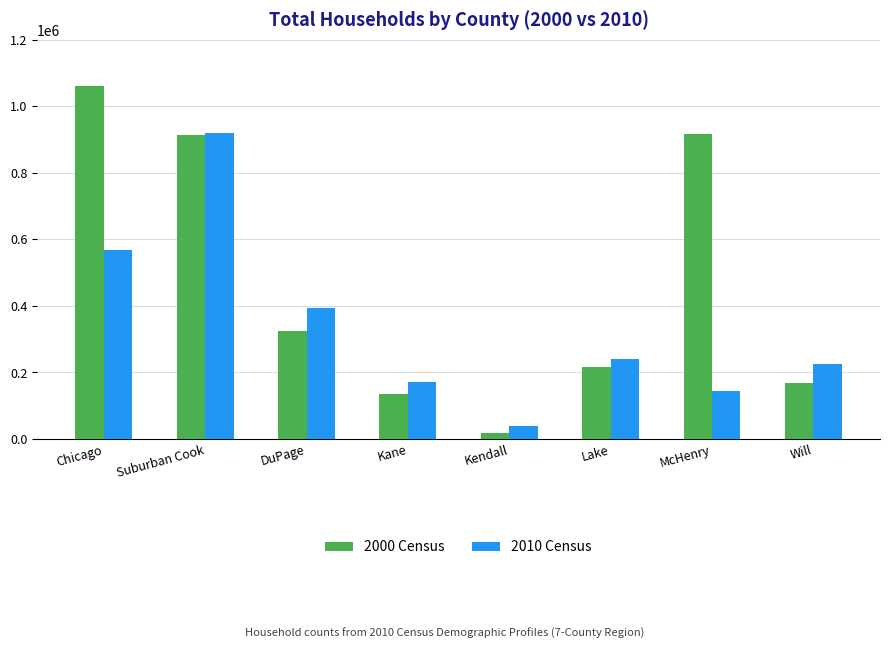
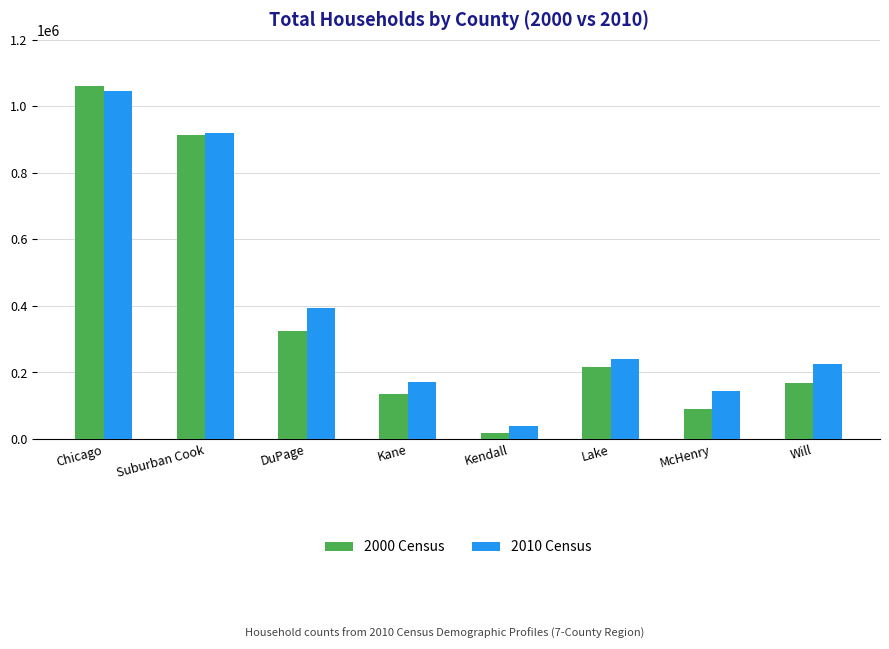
2010 Census, Chicago: 570000 -> 1050000
2000 Census, McHenry: 920000 -> 90000
